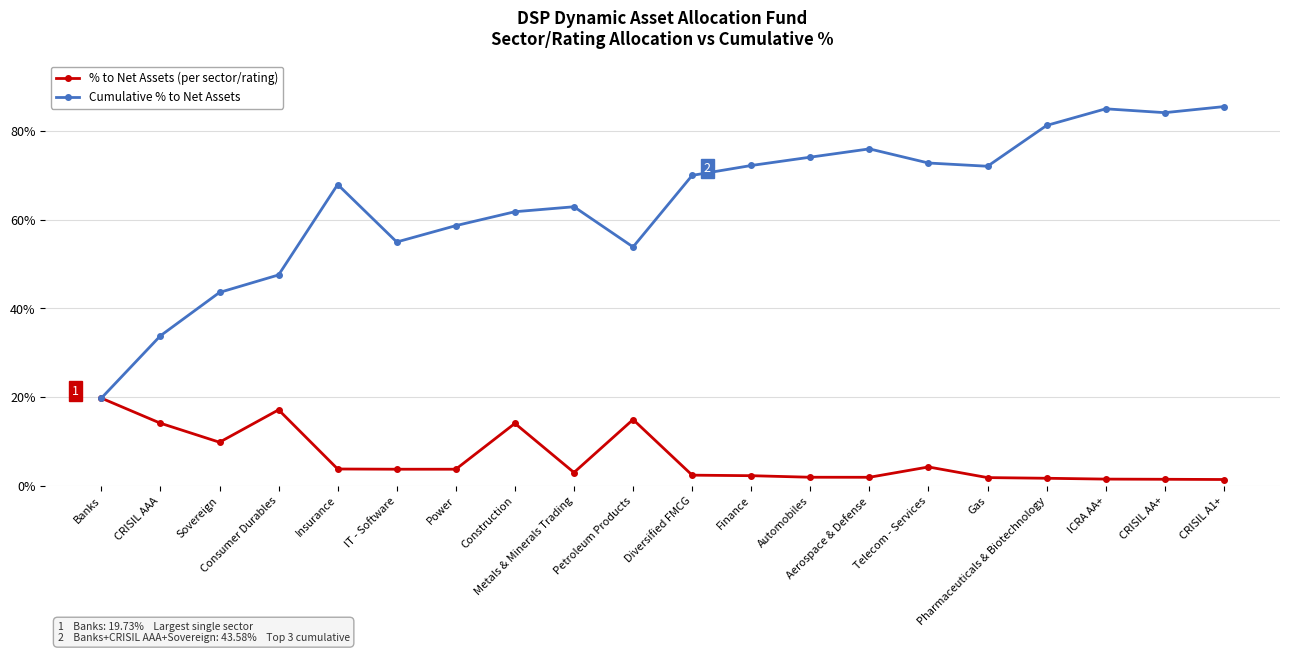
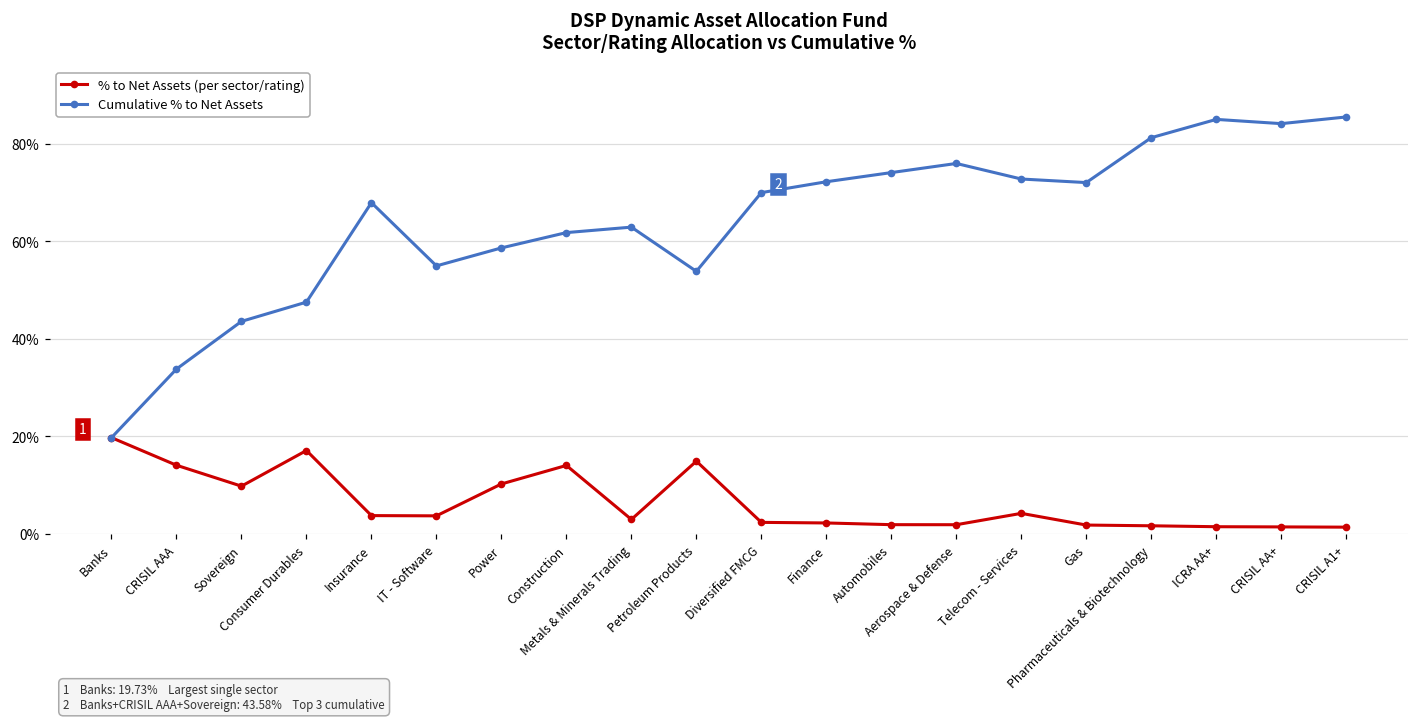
% to Net Assets (per sector/rating), Power: 4% -> 10%
